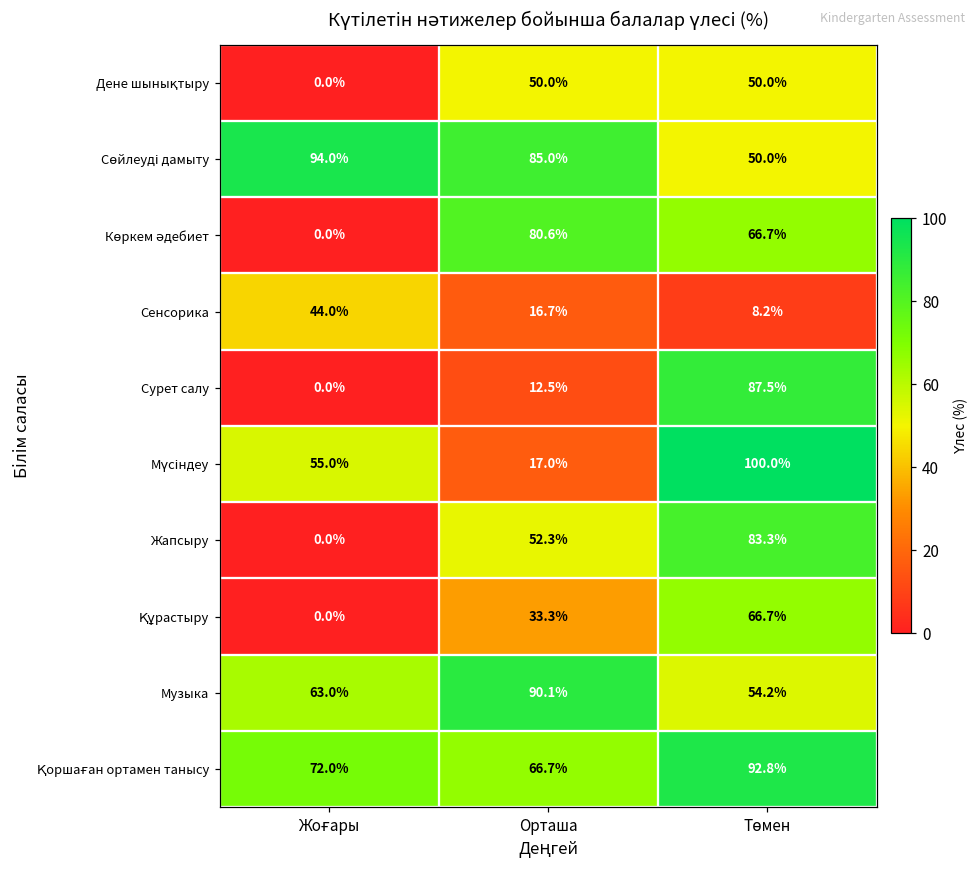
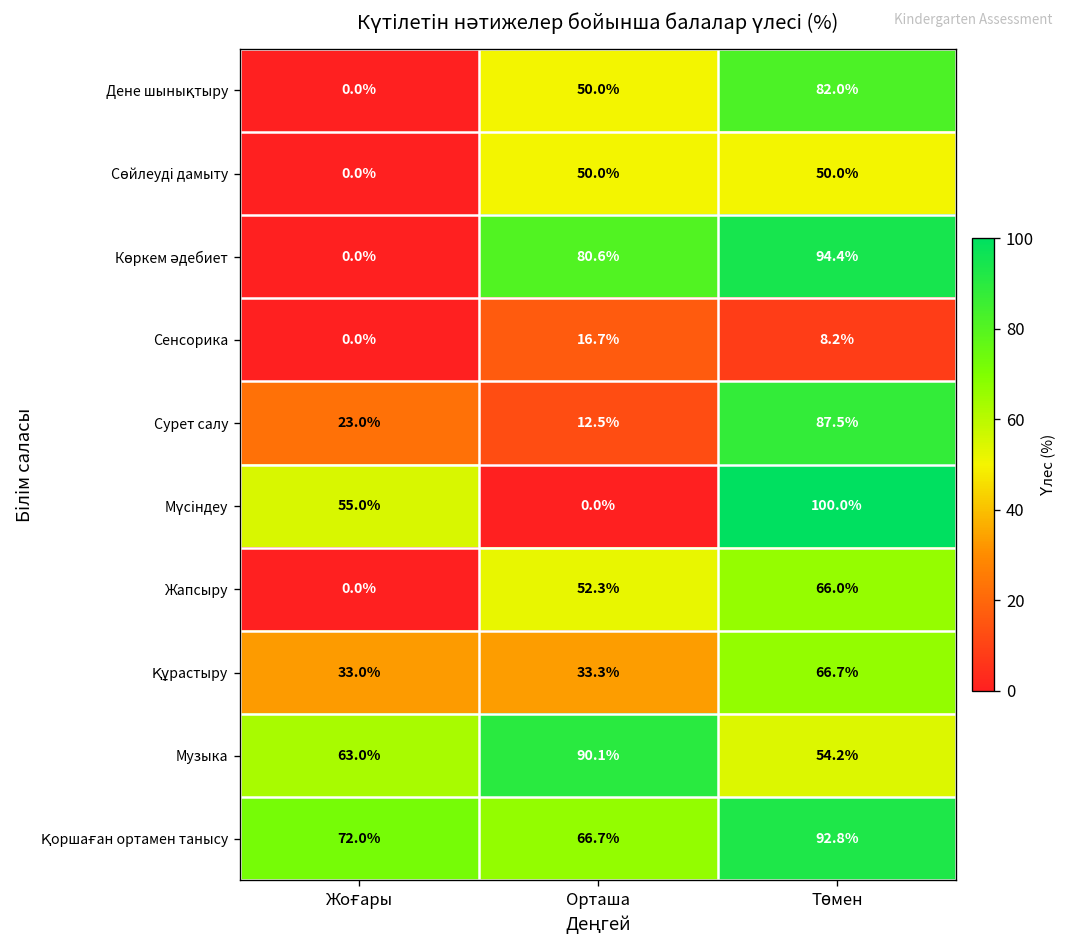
Дене шынықтыру, Төмен: 50.0% -> 82.0%
Сөйлеуді дамыту, Жоғары: 94.0% -> 0.0%
Сөйлеуді дамыту, Орташа: 85.0% -> 50.0%
Көркем әдебиет, Төмен: 66.7% -> 94.4%
Сенсорика, Жоғары: 44.0% -> 0.0%
Сурет салу, Жоғары: 0.0% -> 23.0%
Мүсіндеу, Орташа: 17.0% -> 0.0%
Жапсыру, Төмен: 83.3% -> 66.0%
Құрастыру, Жоғары: 0.0% -> 33.0%
